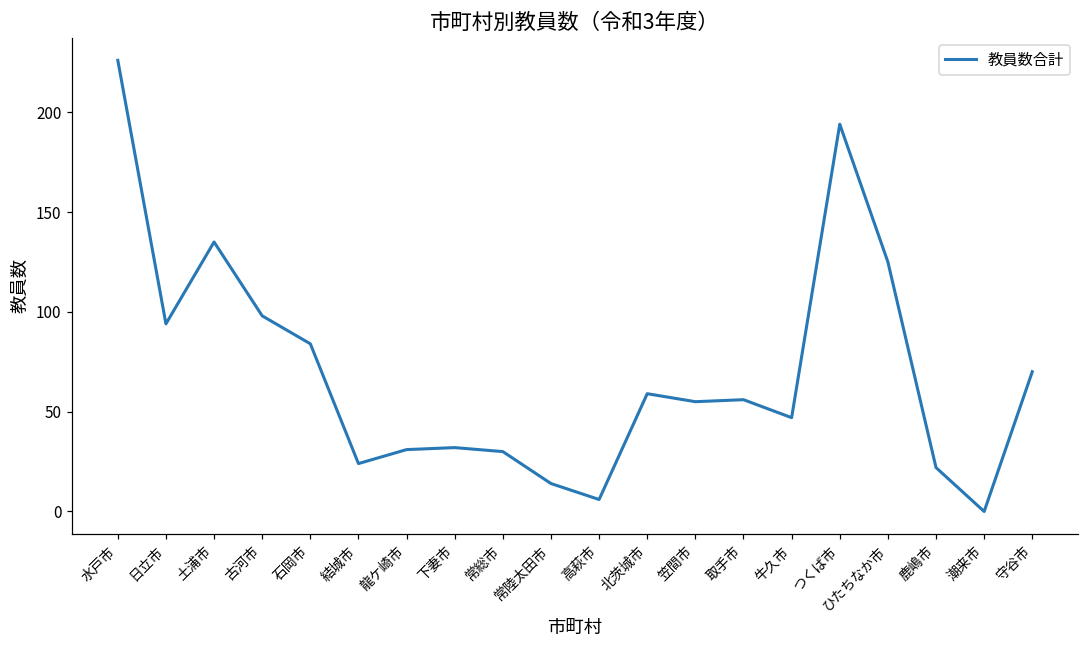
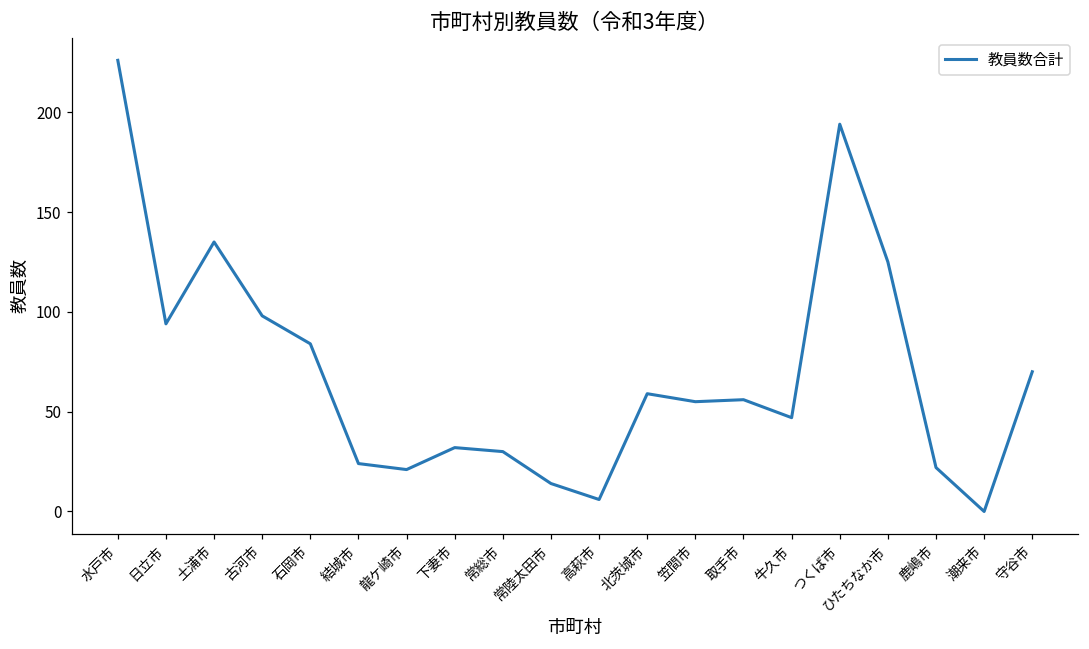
龍ケ崎市: 31 -> 21
